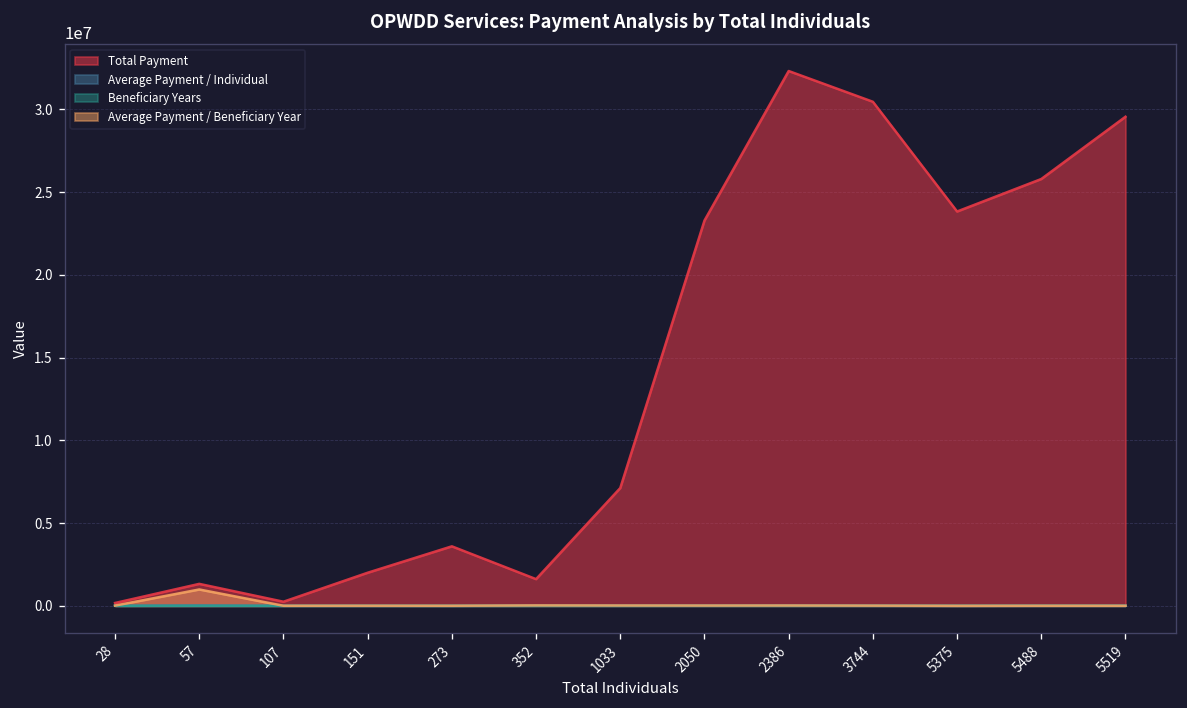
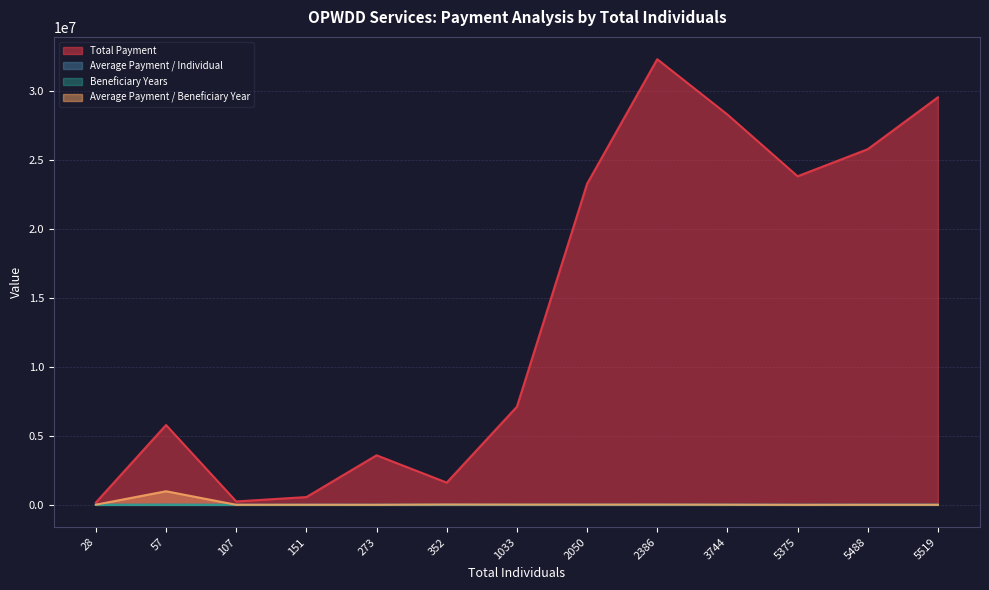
Total Payment, 57: 1300000 -> 5800000
Total Payment, 151: 2000000 -> 600000
Total Payment, 3744: 30500000 -> 28300000
